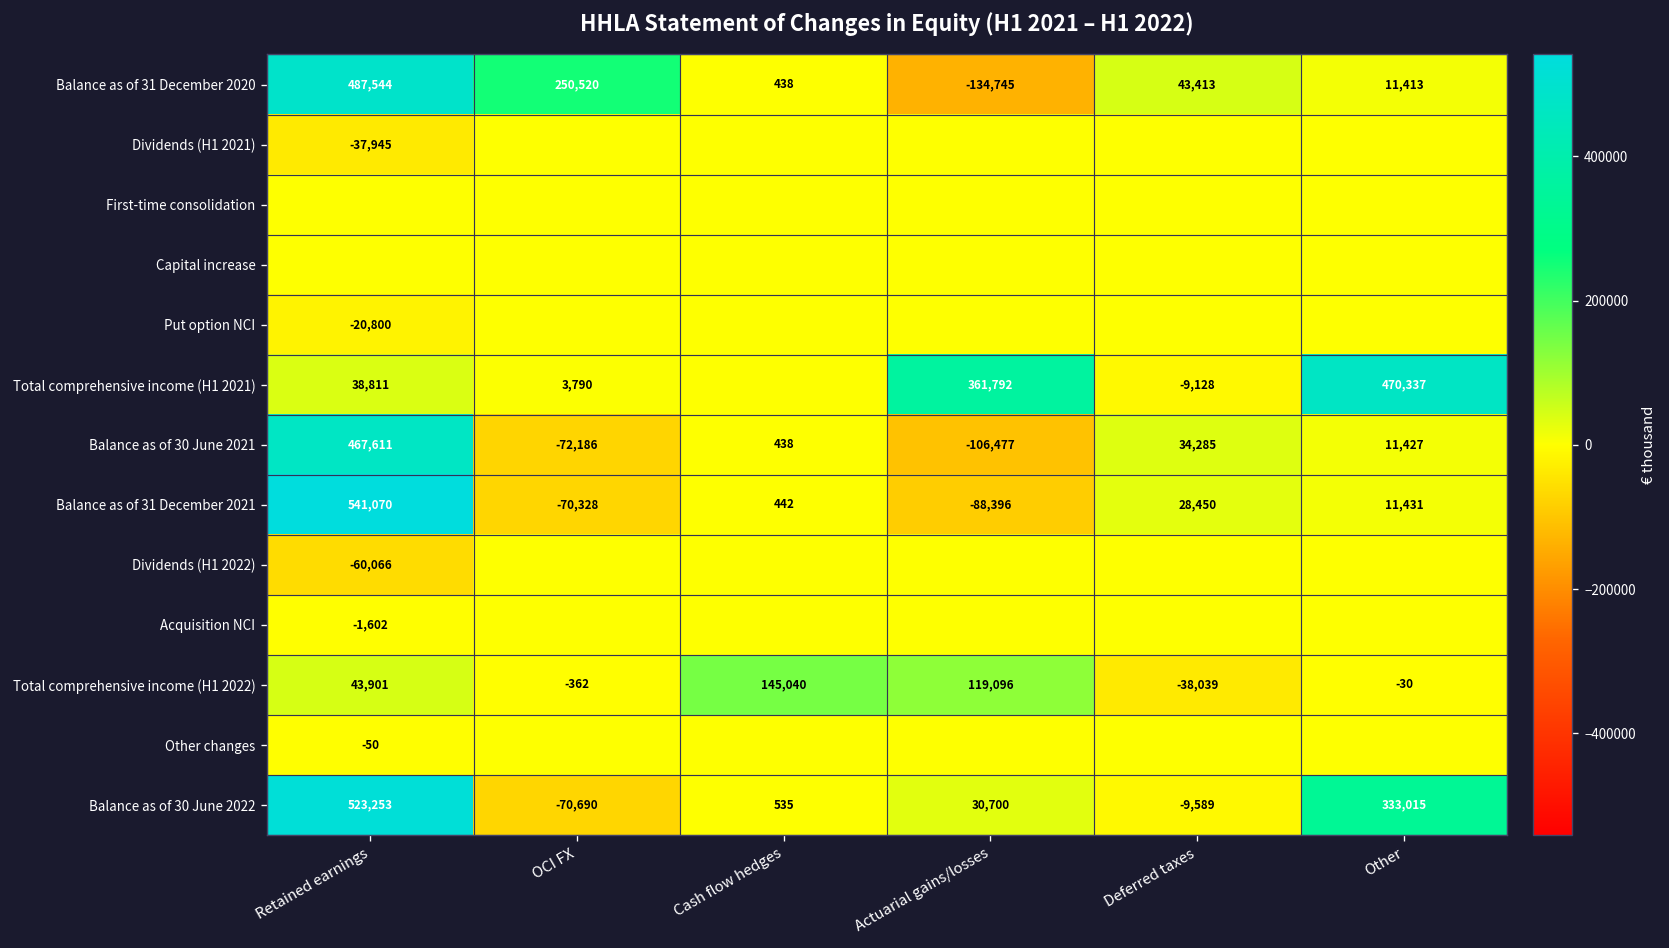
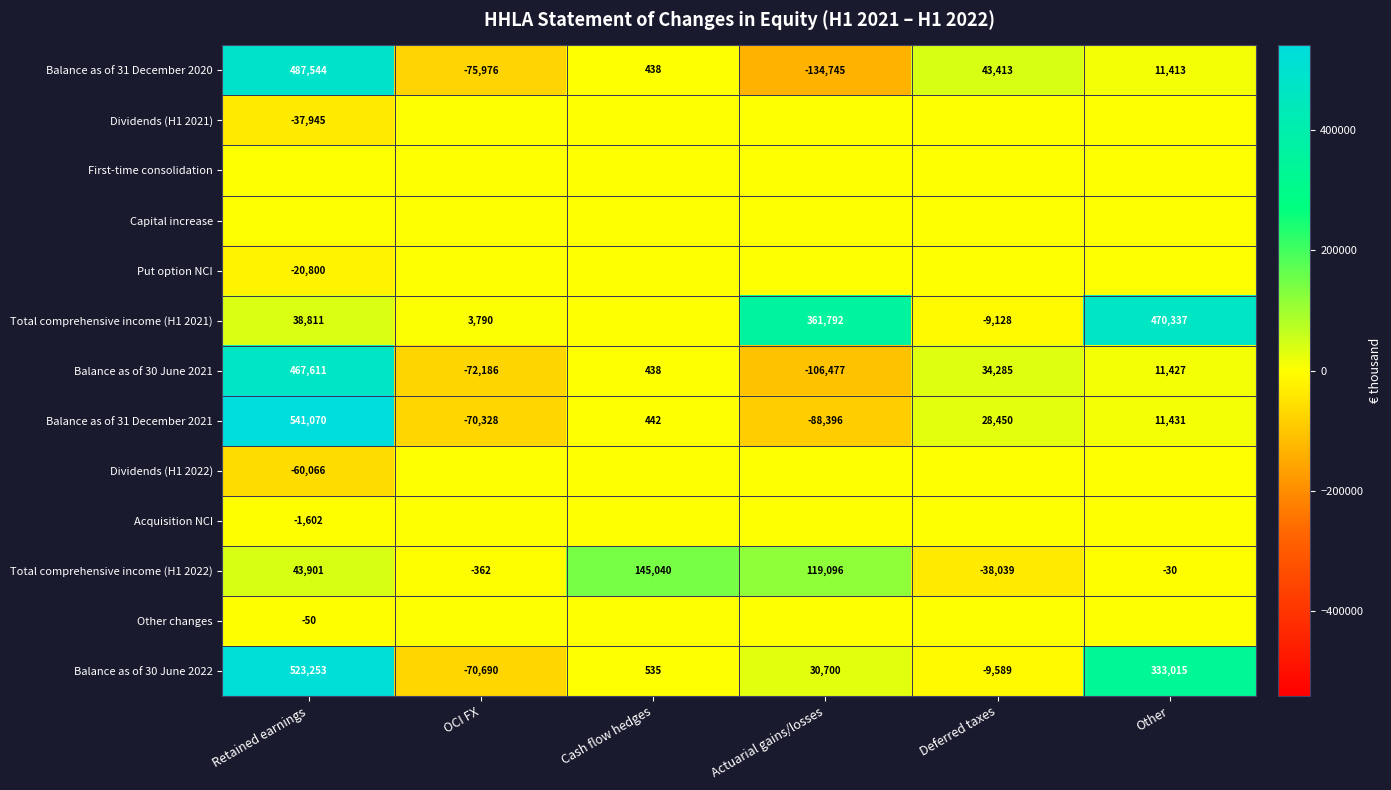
Balance as of 31 December 2020, OCI FX: 250,520 -> -75,976
